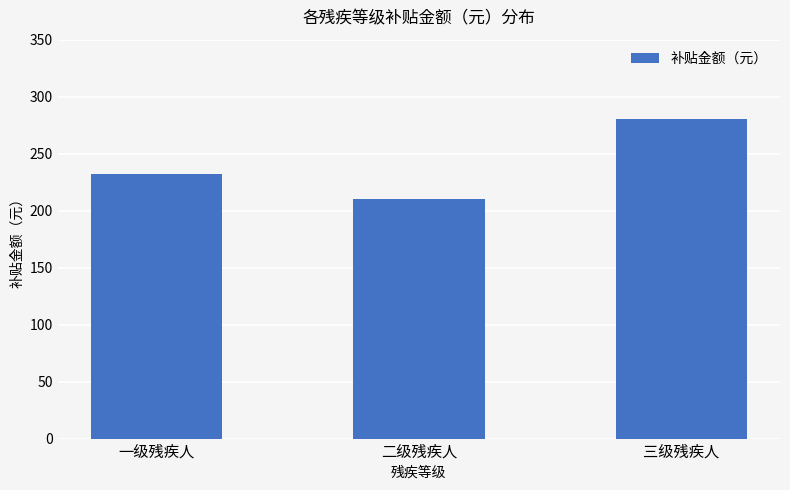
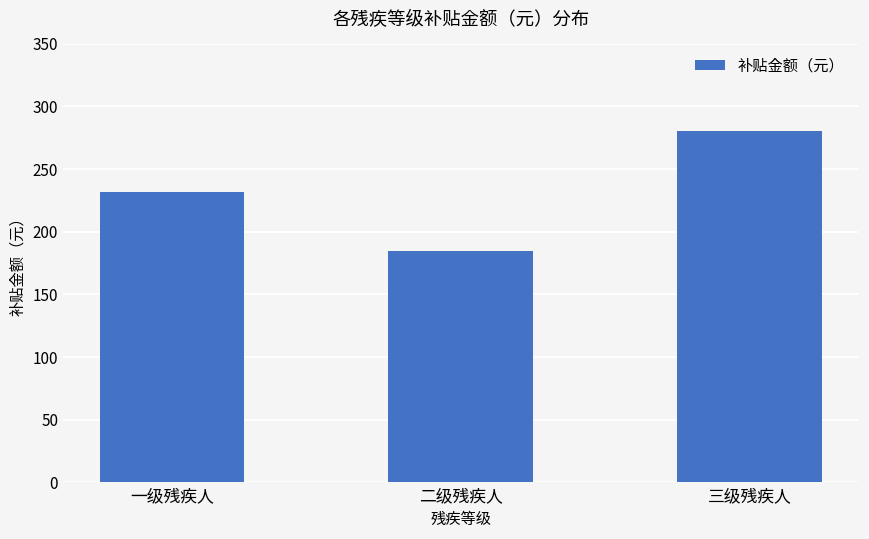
二级残疾人: 210 -> 185
